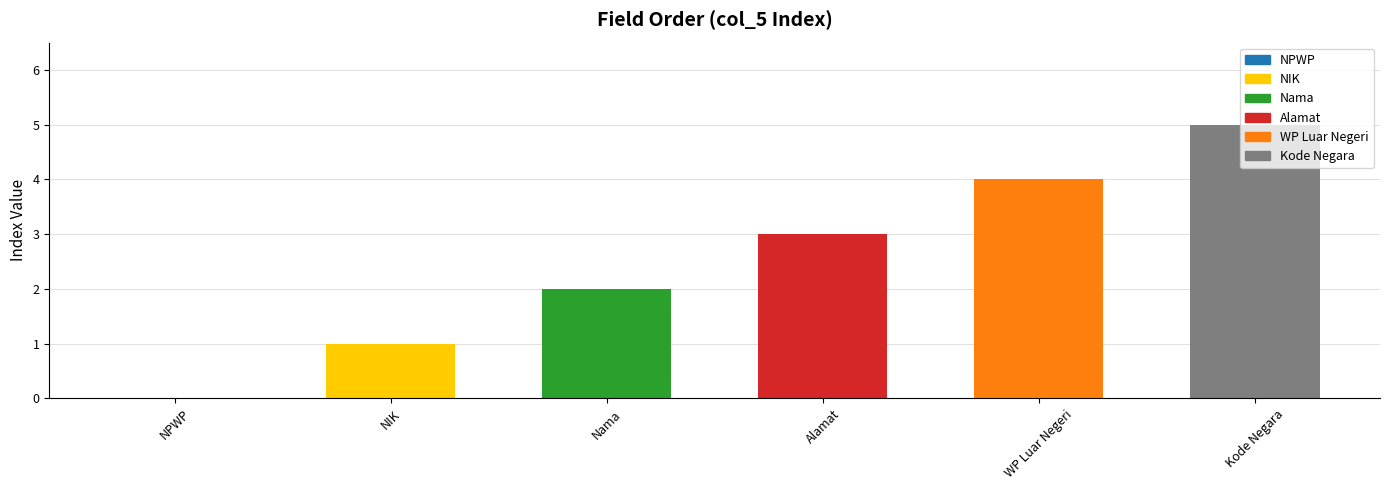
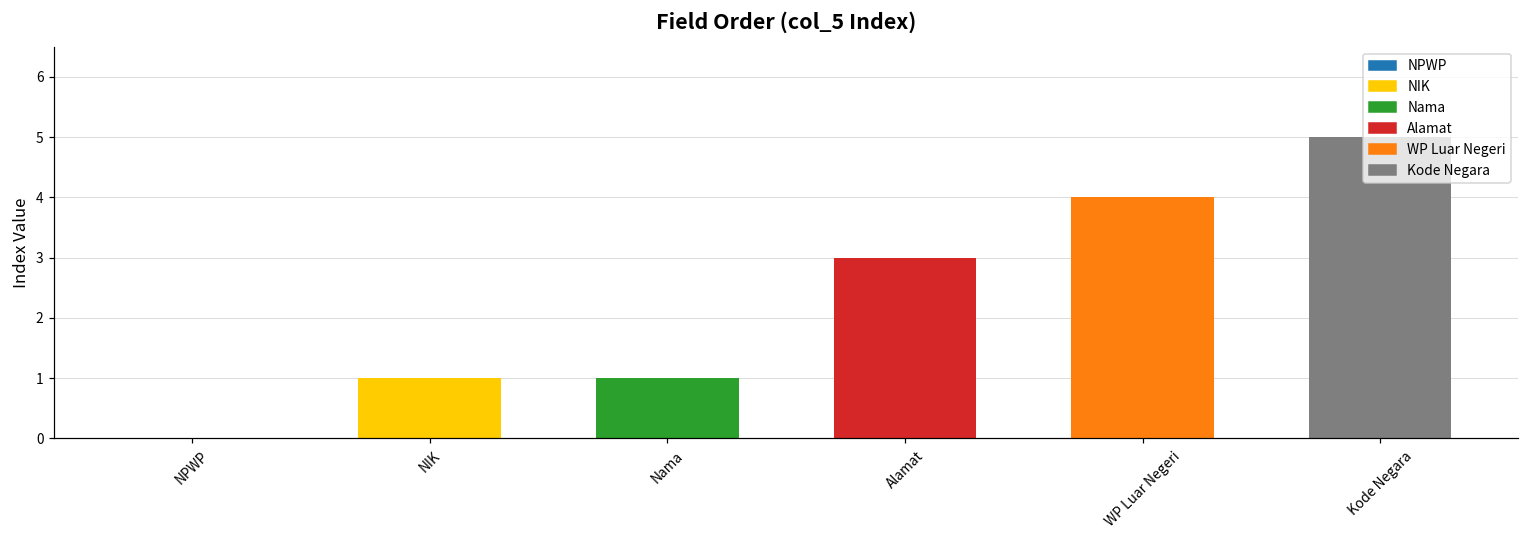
Nama, Nama: 2 -> 1
